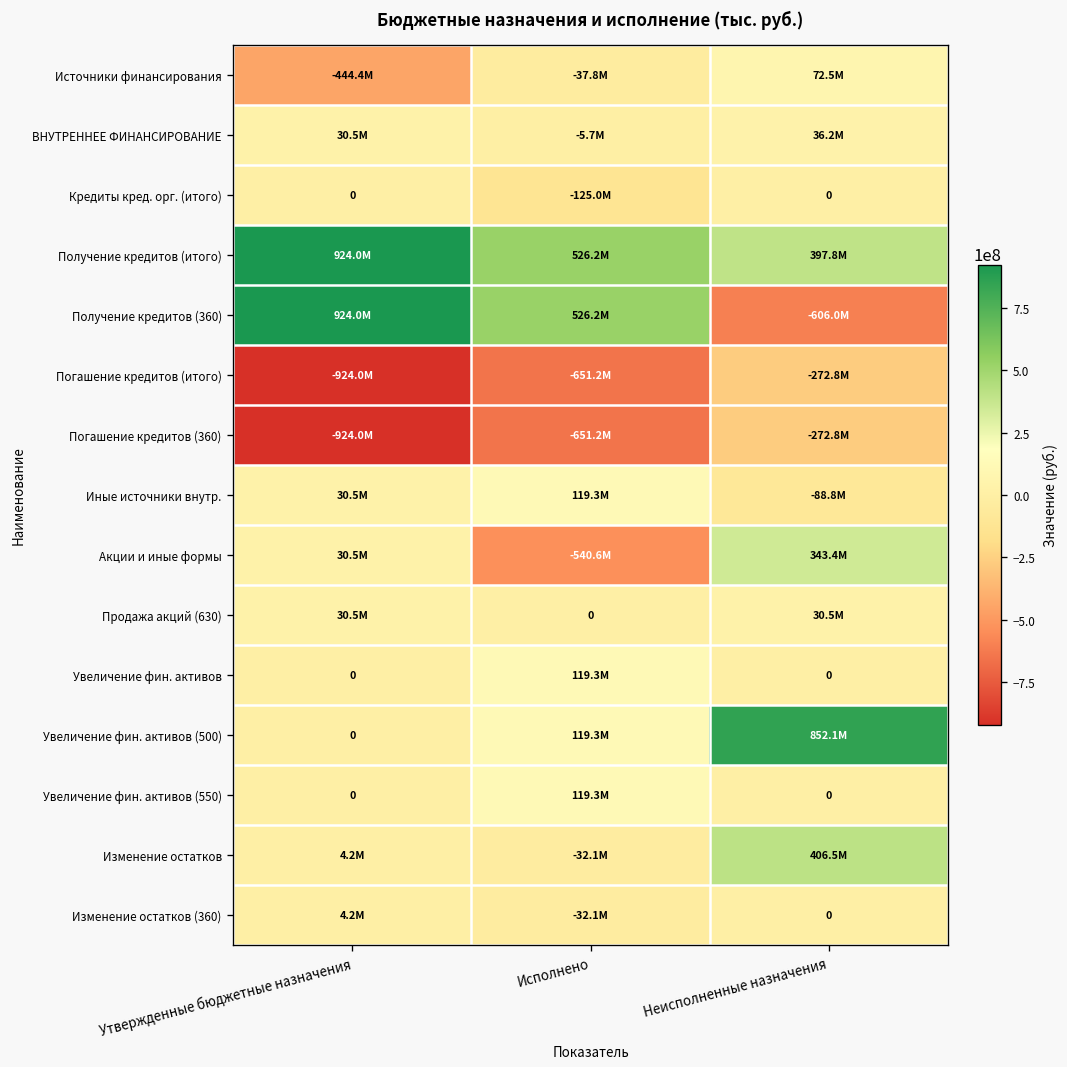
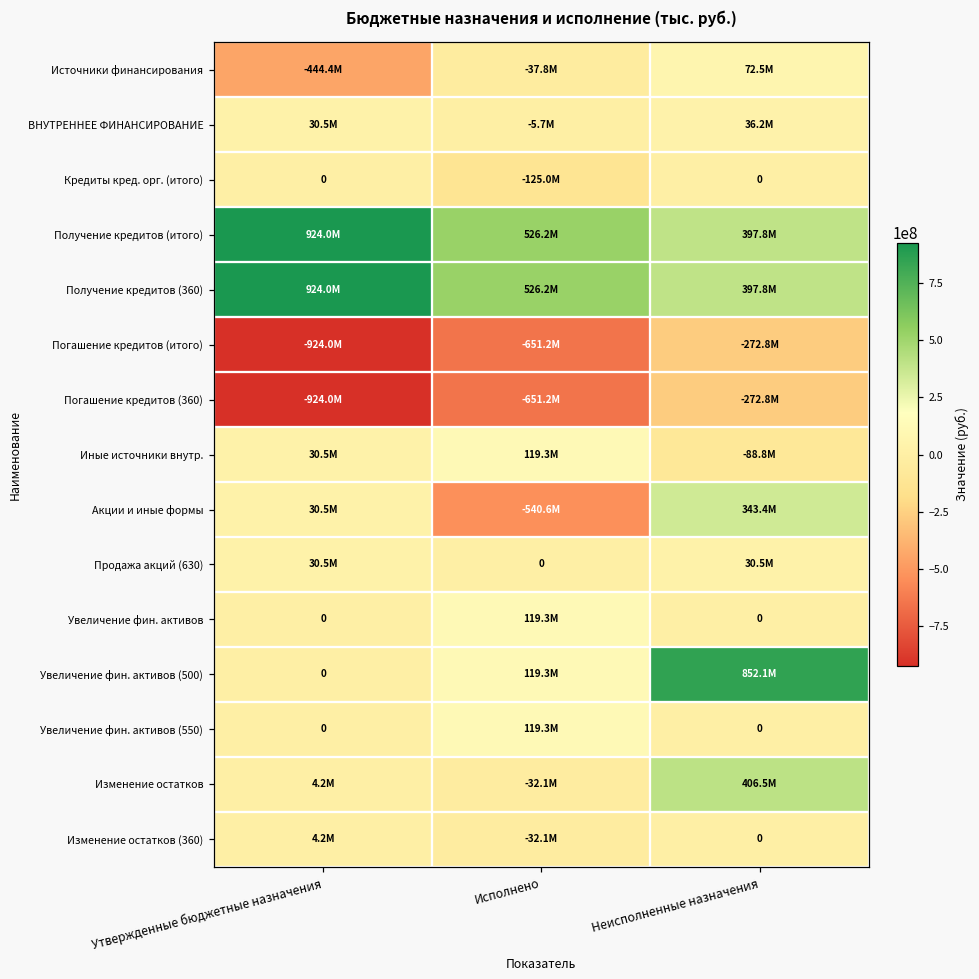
Получение кредитов (360), Неисполненные назначения: -606.0M -> 397.8M
